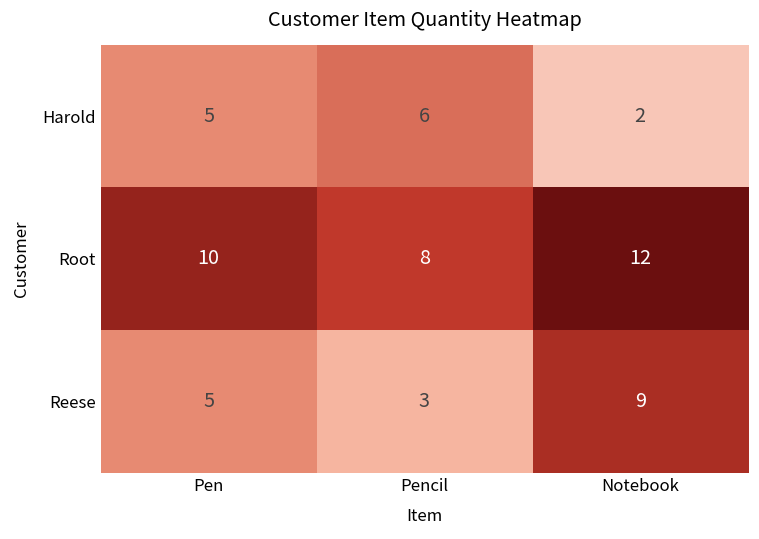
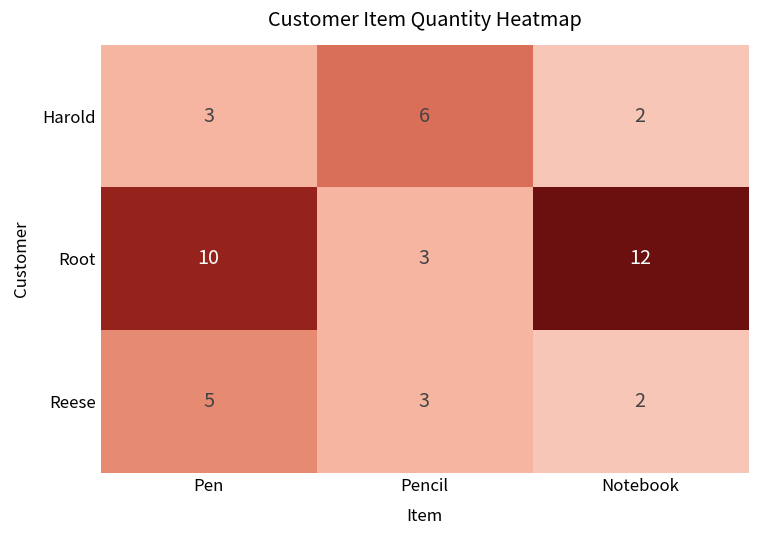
Harold, Pen: 5 -> 3
Root, Pencil: 8 -> 3
Reese, Notebook: 9 -> 2
